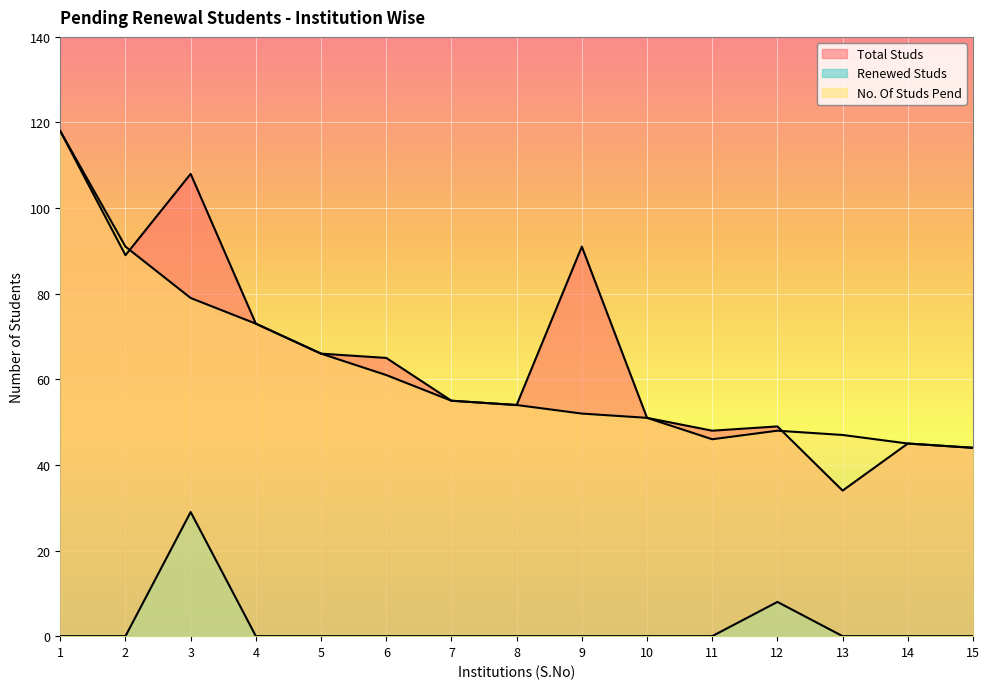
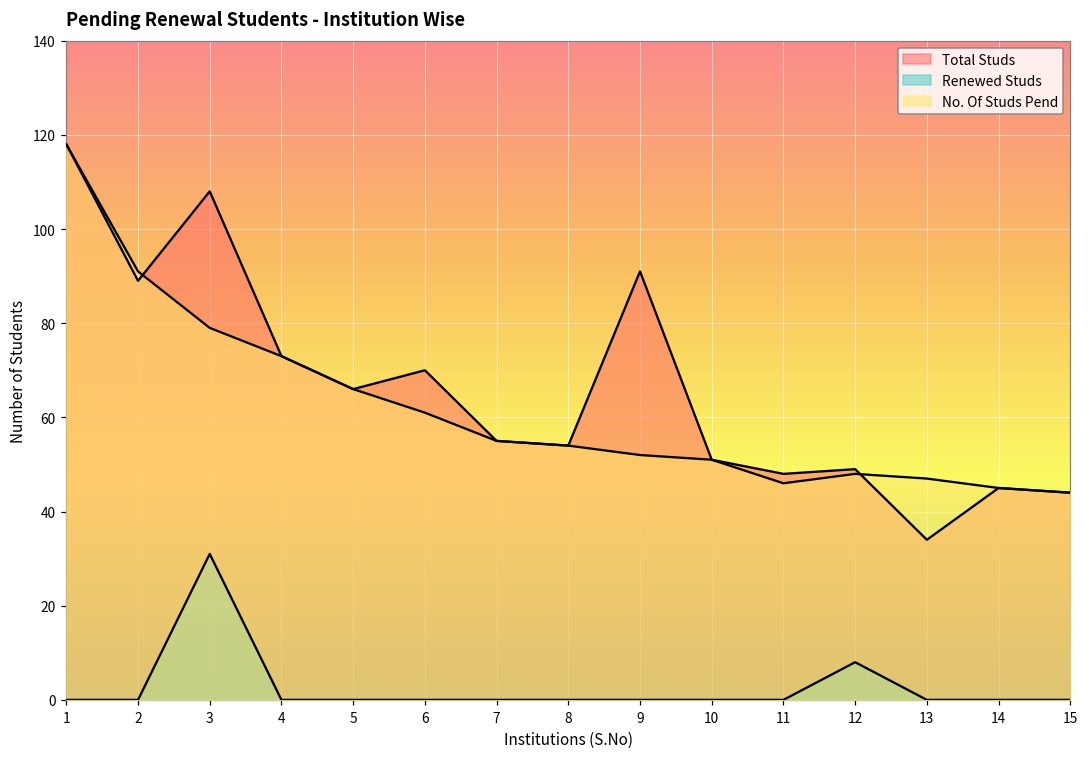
Renewed Studs, 3: 29 -> 31
Total Studs, 6: 65 -> 70
